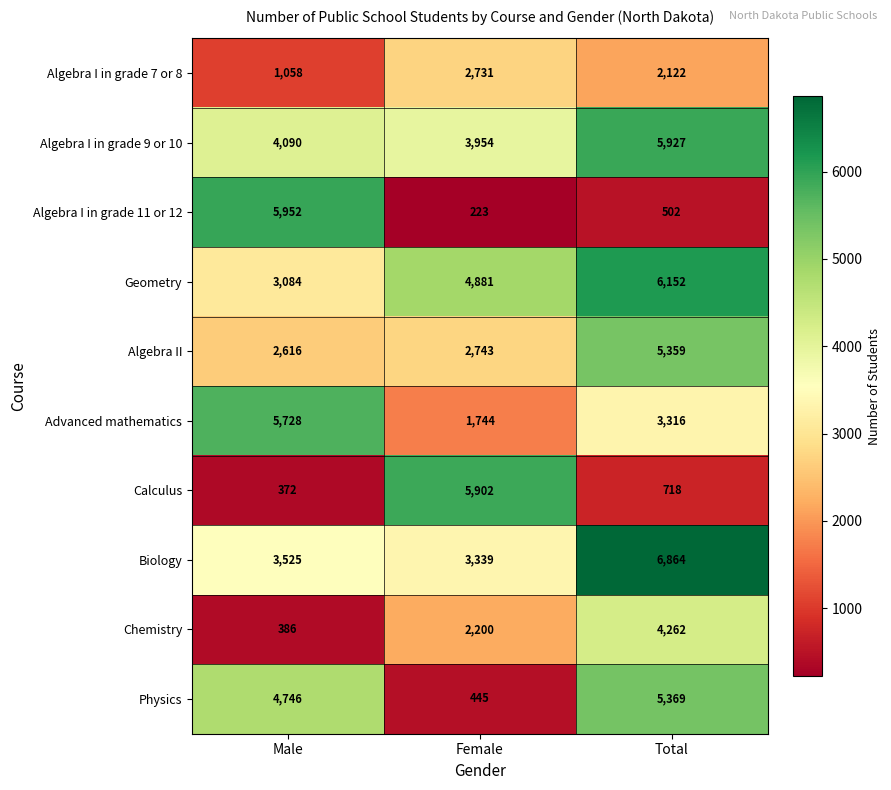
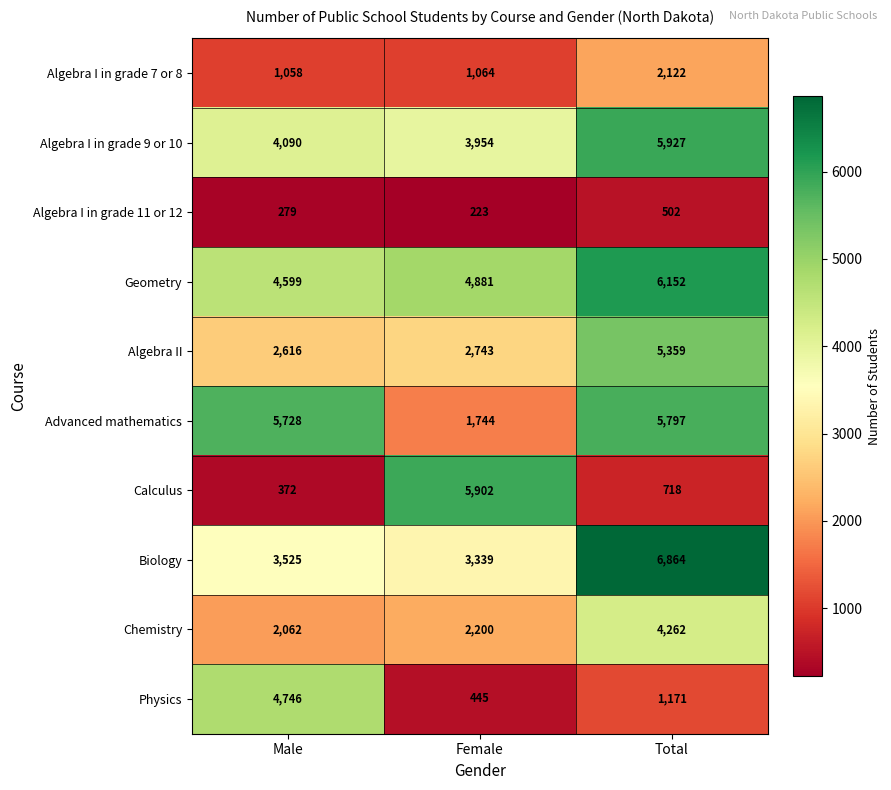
Algebra I in grade 7 or 8, Female: 2,731 -> 1,064
Algebra I in grade 11 or 12, Male: 5,952 -> 279
Geometry, Male: 3,084 -> 4,599
Advanced mathematics, Total: 3,316 -> 5,797
Chemistry, Male: 386 -> 2,062
Physics, Total: 5,369 -> 1,171
